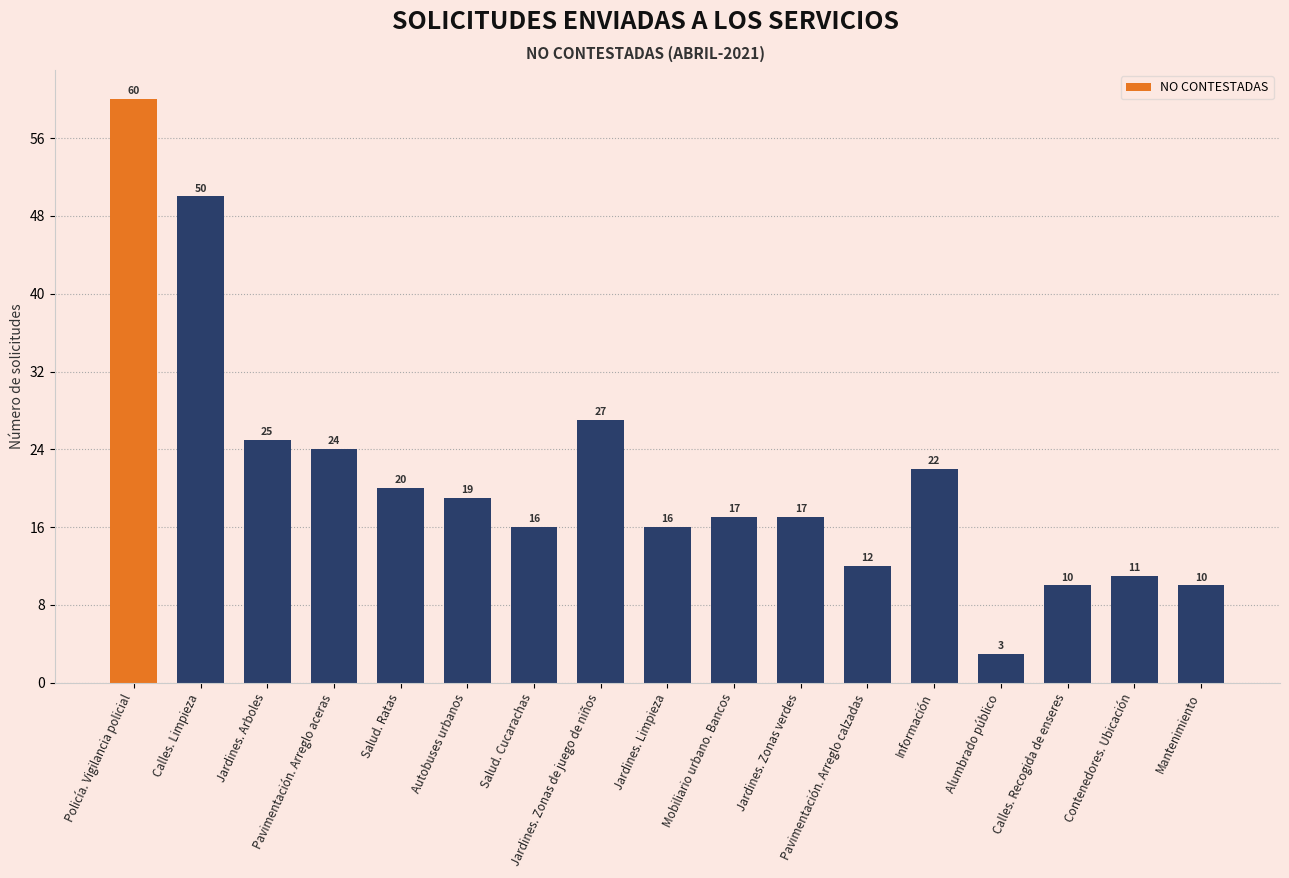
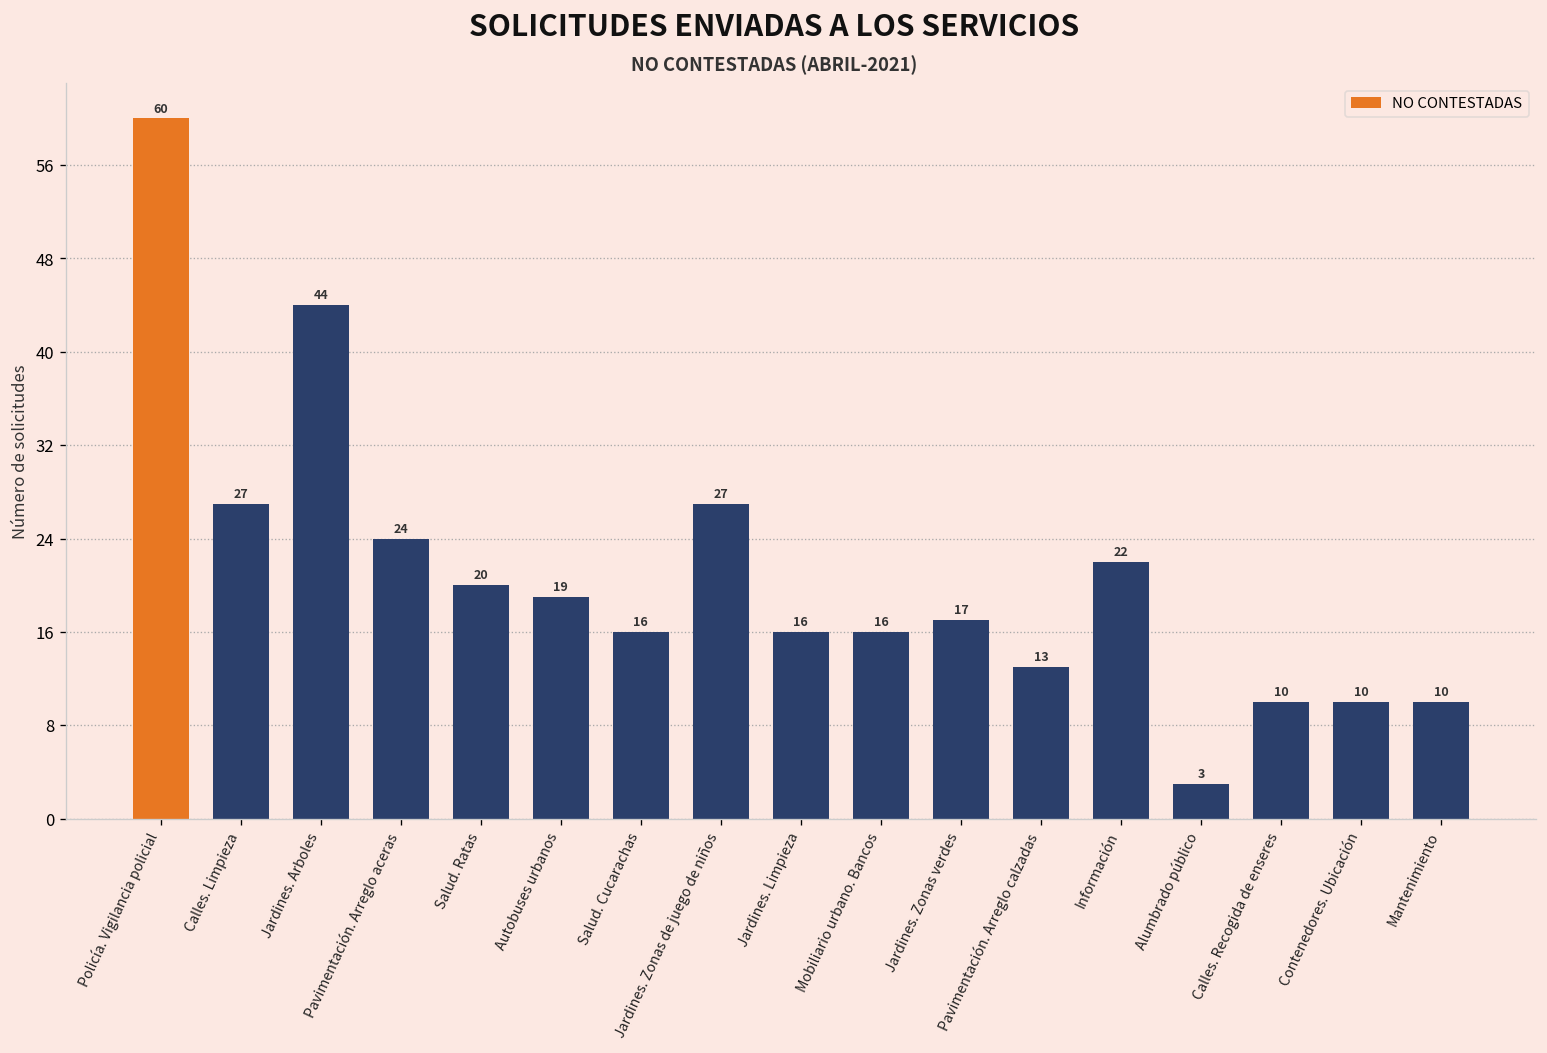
Calles. Limpieza: 50 -> 27
Jardines. Arboles: 25 -> 44
Mobiliario urbano. Bancos: 17 -> 16
Pavimentación. Arreglo calzadas: 12 -> 13
Contenedores. Ubicación: 11 -> 10
